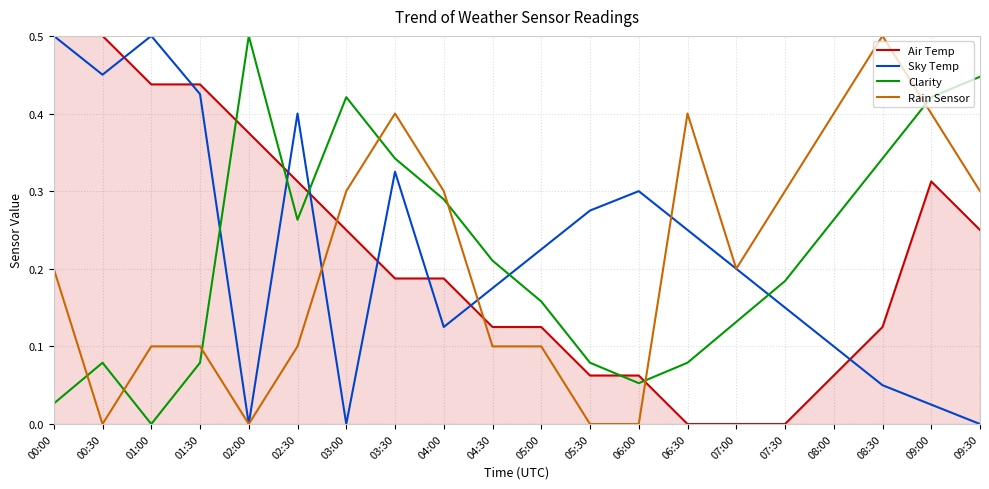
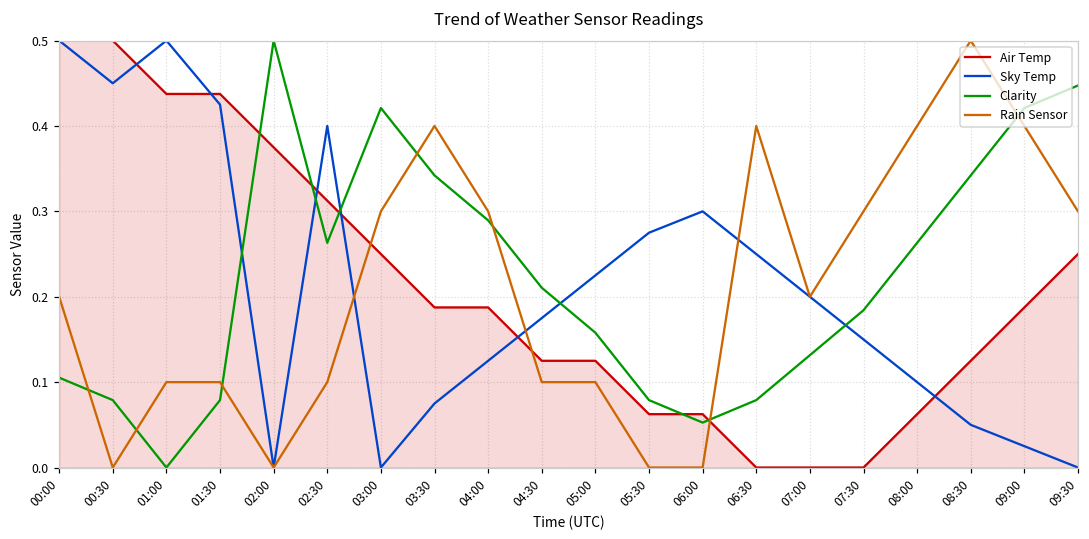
Clarity, 00:00: 0.03 -> 0.11
Sky Temp, 03:30: 0.33 -> 0.08
Air Temp, 09:00: 0.31 -> 0.19
